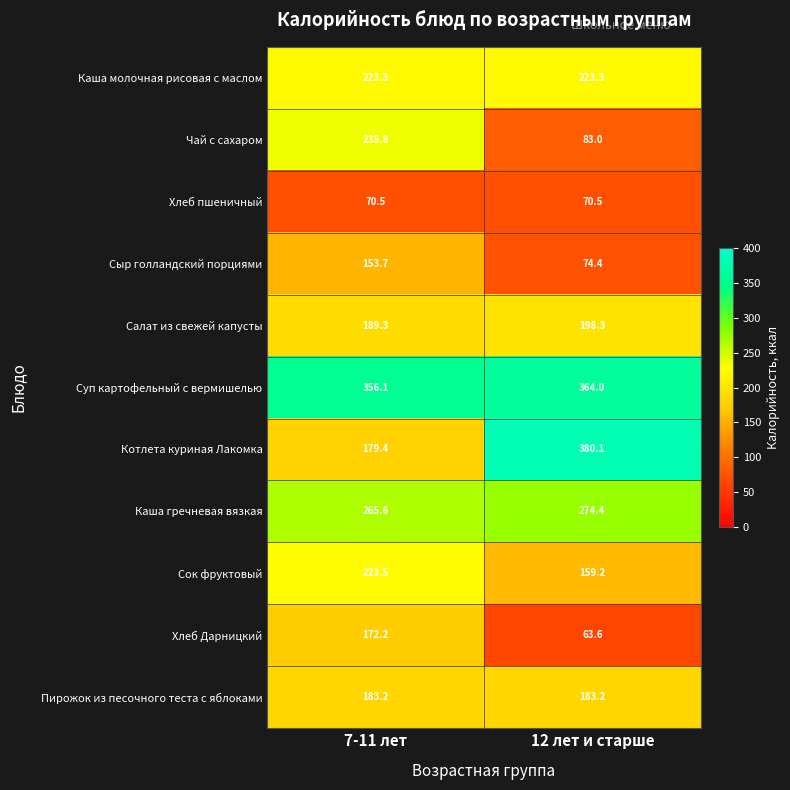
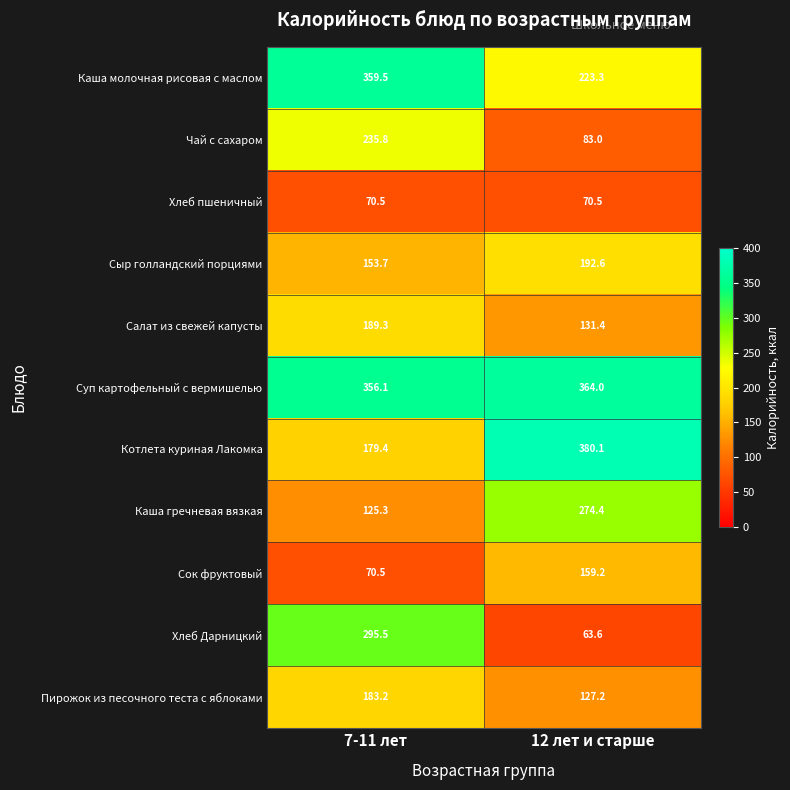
Каша молочная рисовая с маслом, 7-11 лет: 223.3 -> 359.5
Сыр голландский порциями, 12 лет и старше: 74.4 -> 192.6
Салат из свежей капусты, 12 лет и старше: 198.3 -> 131.4
Каша гречневая вязкая, 7-11 лет: 265.6 -> 125.3
Сок фруктовый, 7-11 лет: 223.5 -> 70.5
Хлеб Дарницкий, 7-11 лет: 172.2 -> 295.5
Пирожок из песочного теста с яблоками, 12 лет и старше: 183.2 -> 127.2
